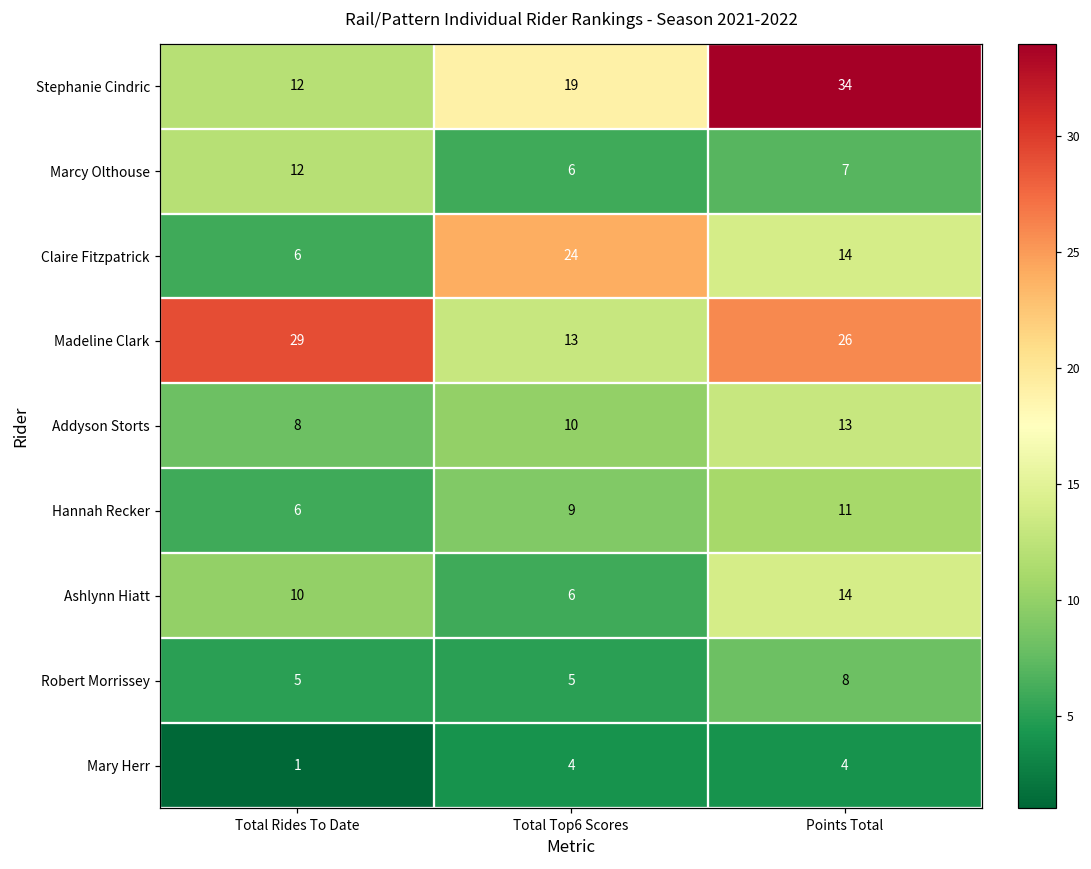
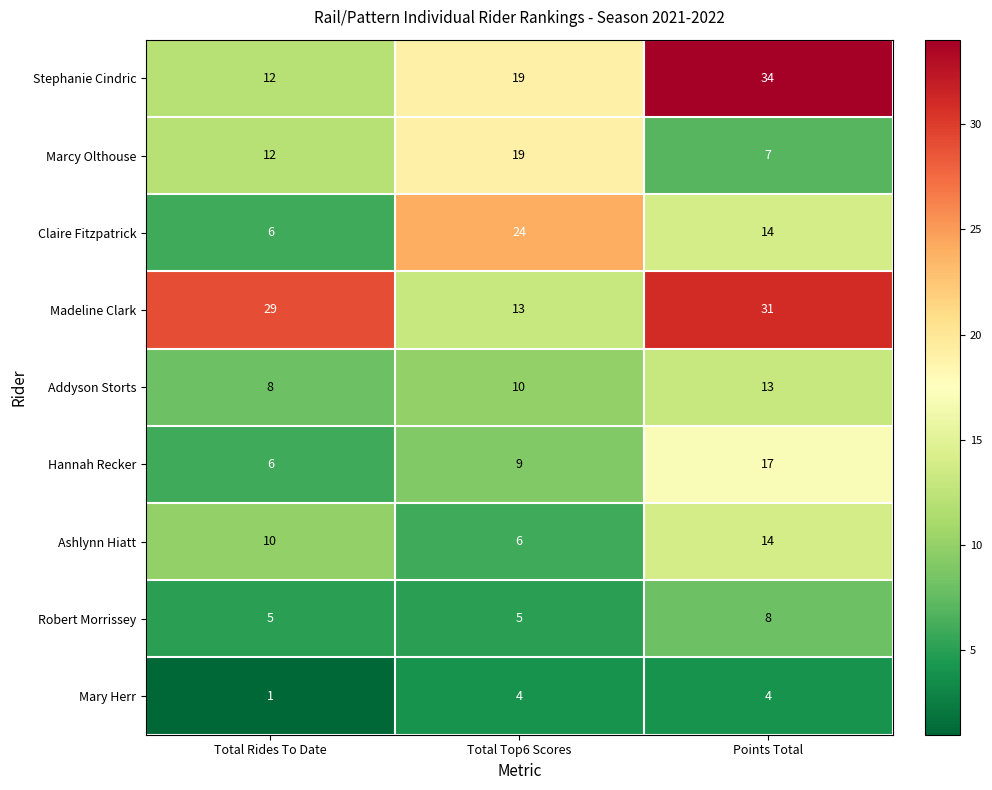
Marcy Olthouse, Total Top6 Scores: 6 -> 19
Madeline Clark, Points Total: 26 -> 31
Hannah Recker, Points Total: 11 -> 17
